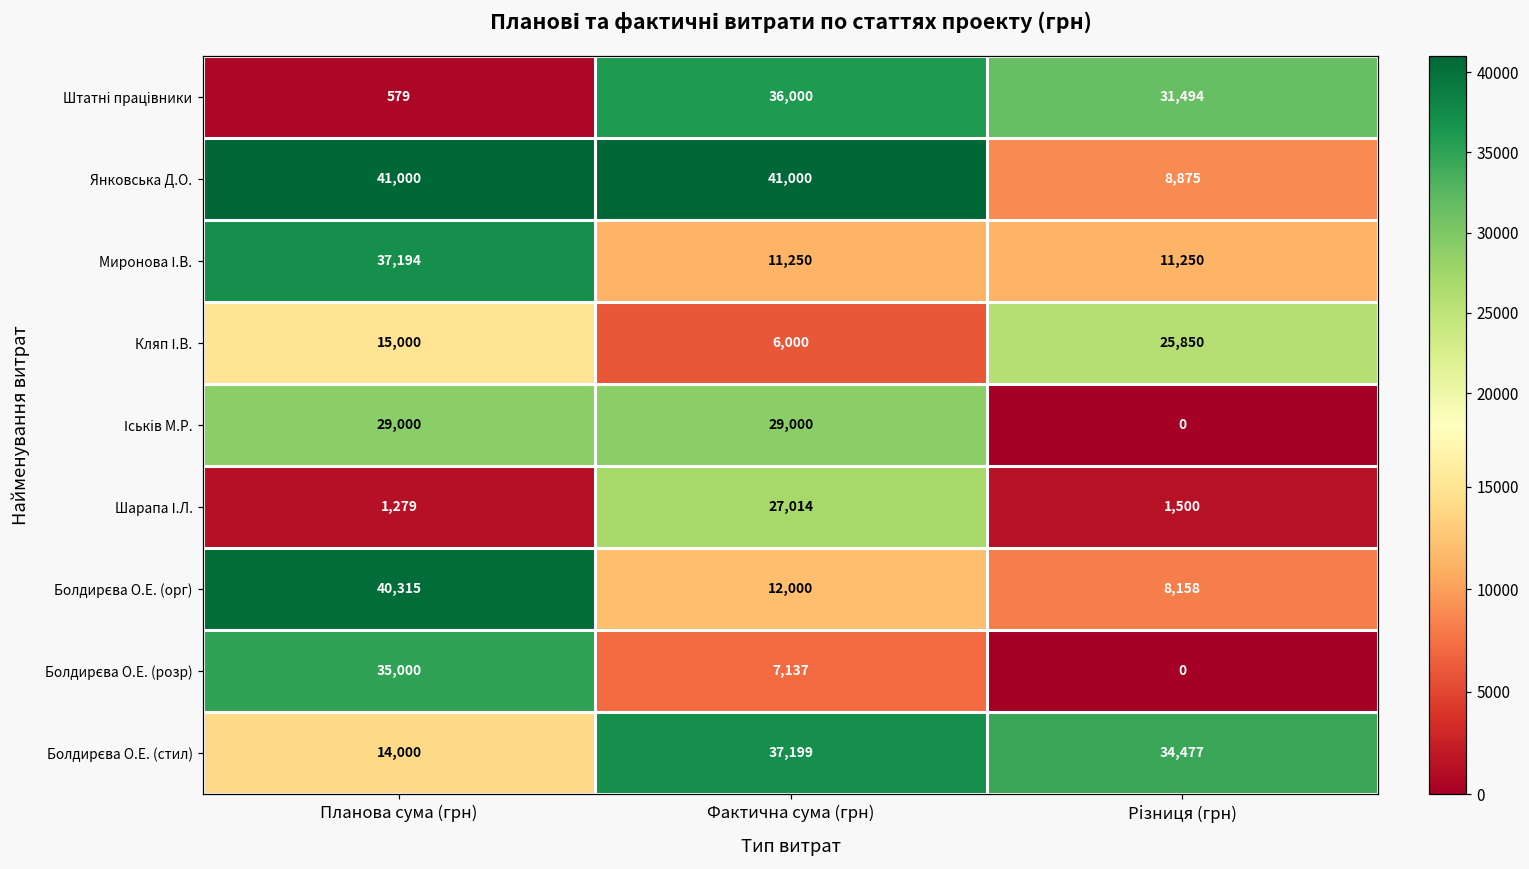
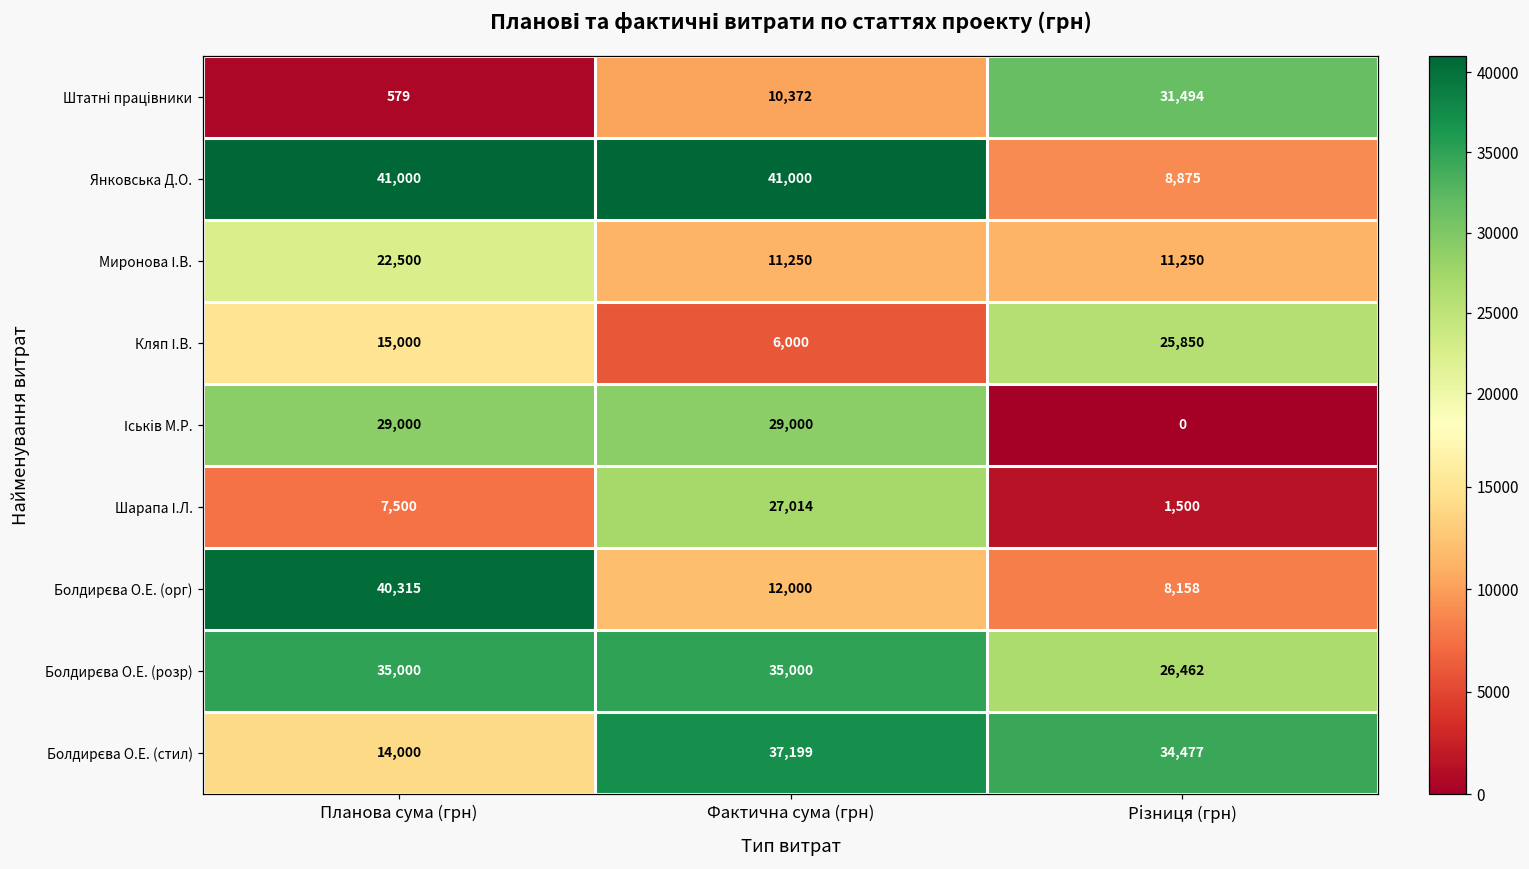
Штатні працівники, Фактична сума (грн): 36,000 -> 10,372
Миронова І.В., Планова сума (грн): 37,194 -> 22,500
Шарапа І.Л., Планова сума (грн): 1,279 -> 7,500
Болдирєва О.Е. (розр), Фактична сума (грн): 7,137 -> 35,000
Болдирєва О.Е. (розр), Різниця (грн): 0 -> 26,462
